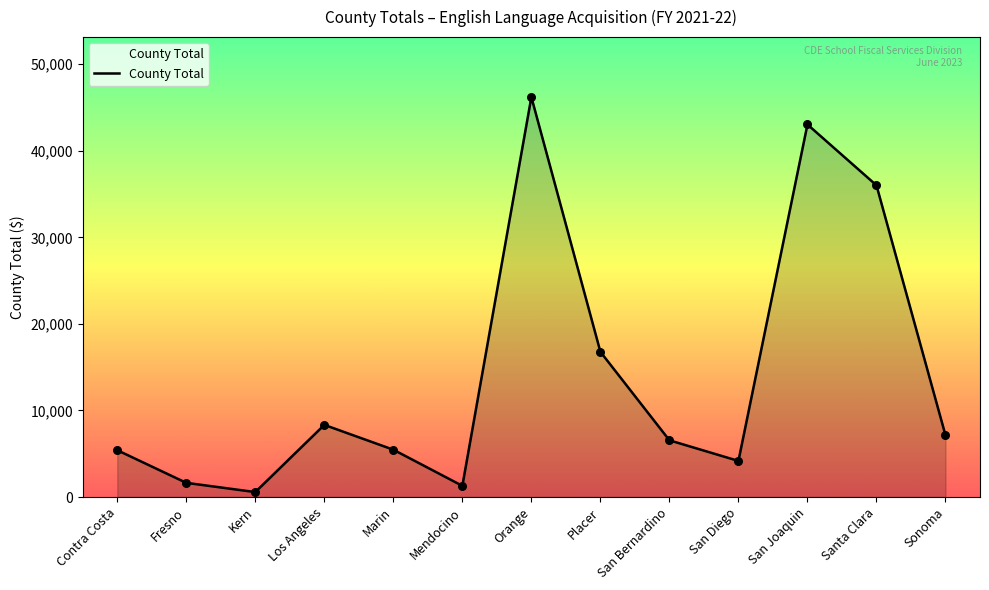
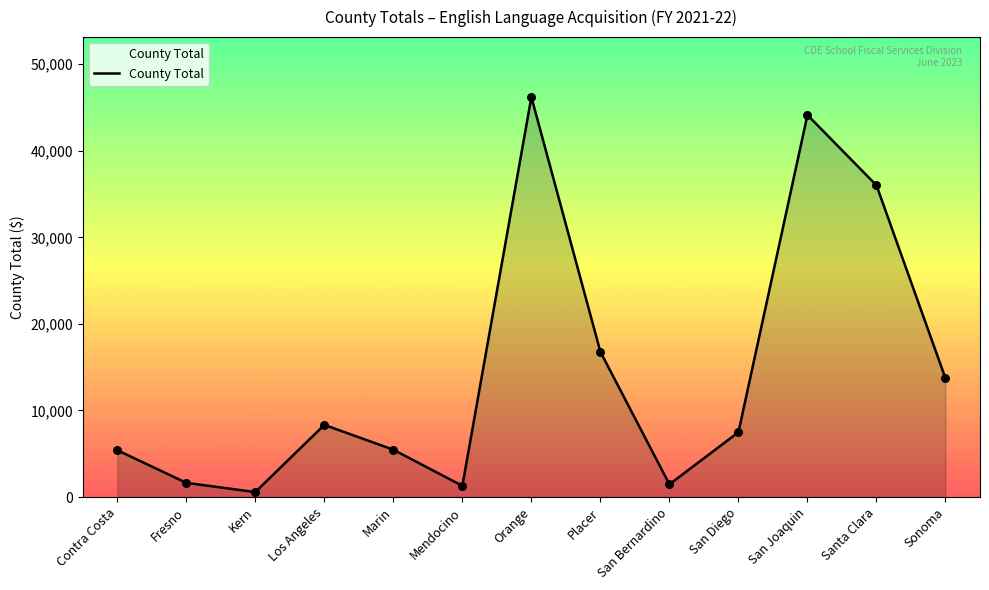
San Bernardino: 7,000 -> 1,000
San Diego: 4,000 -> 7,000
San Joaquin: 43,000 -> 44,000
Sonoma: 7,000 -> 14,000
